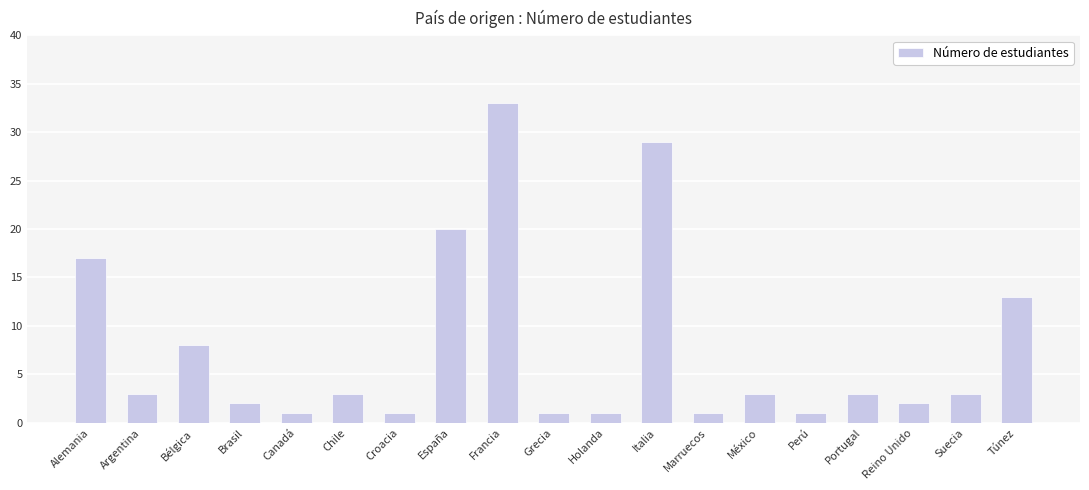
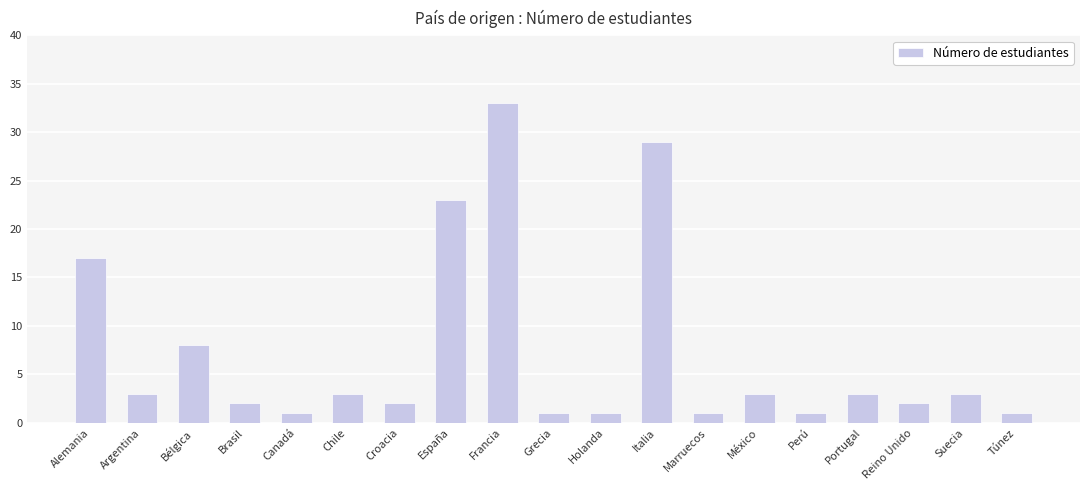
Croacia: 1 -> 2
España: 20 -> 23
Túnez: 13 -> 1
